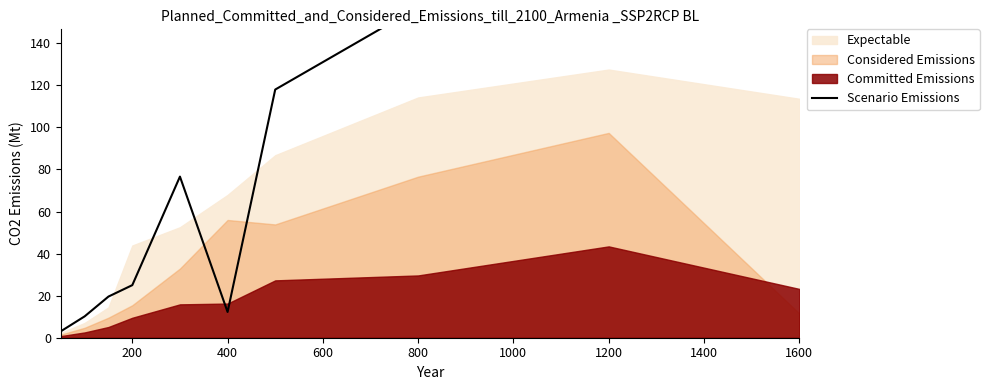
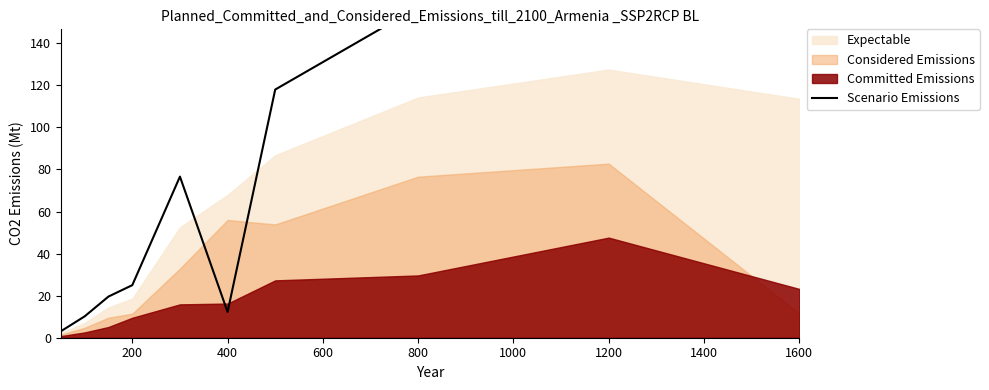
Expectable, 200: 44 -> 19
Considered Emissions, 200: 15 -> 11
Considered Emissions, 1200: 97 -> 83
Committed Emissions, 1200: 43 -> 48
